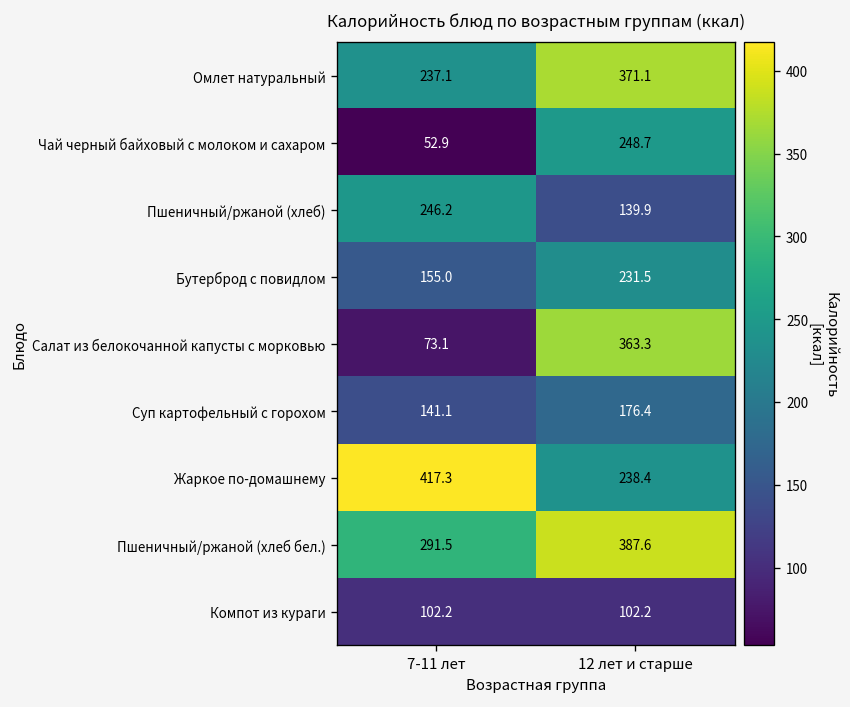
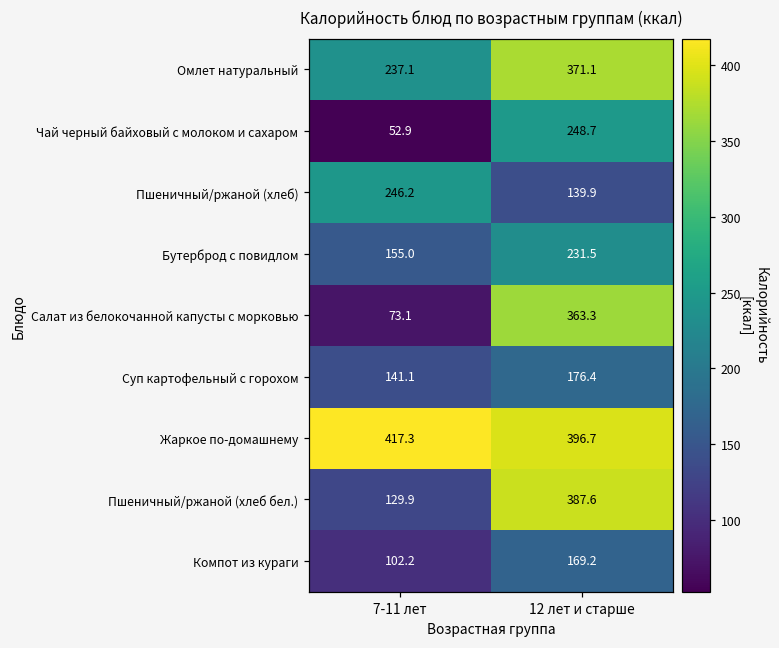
Жаркое по-домашнему, 12 лет и старше: 238.4 -> 396.7
Пшеничный/ржаной (хлеб бел.), 7-11 лет: 291.5 -> 129.9
Компот из кураги, 12 лет и старше: 102.2 -> 169.2
